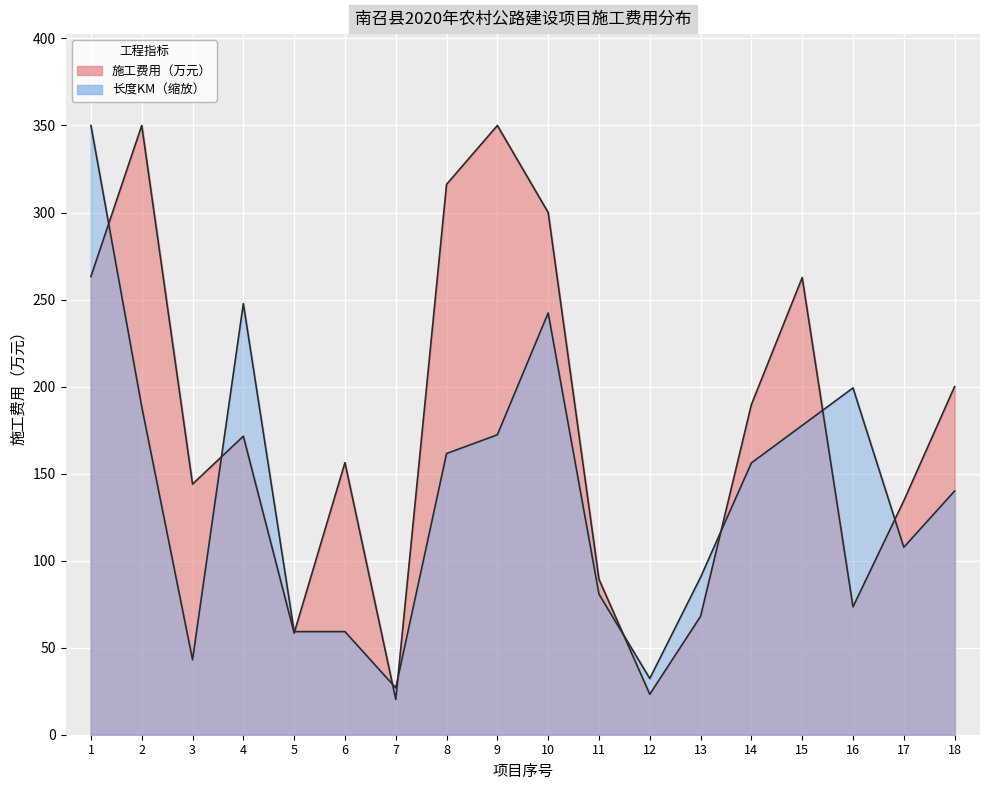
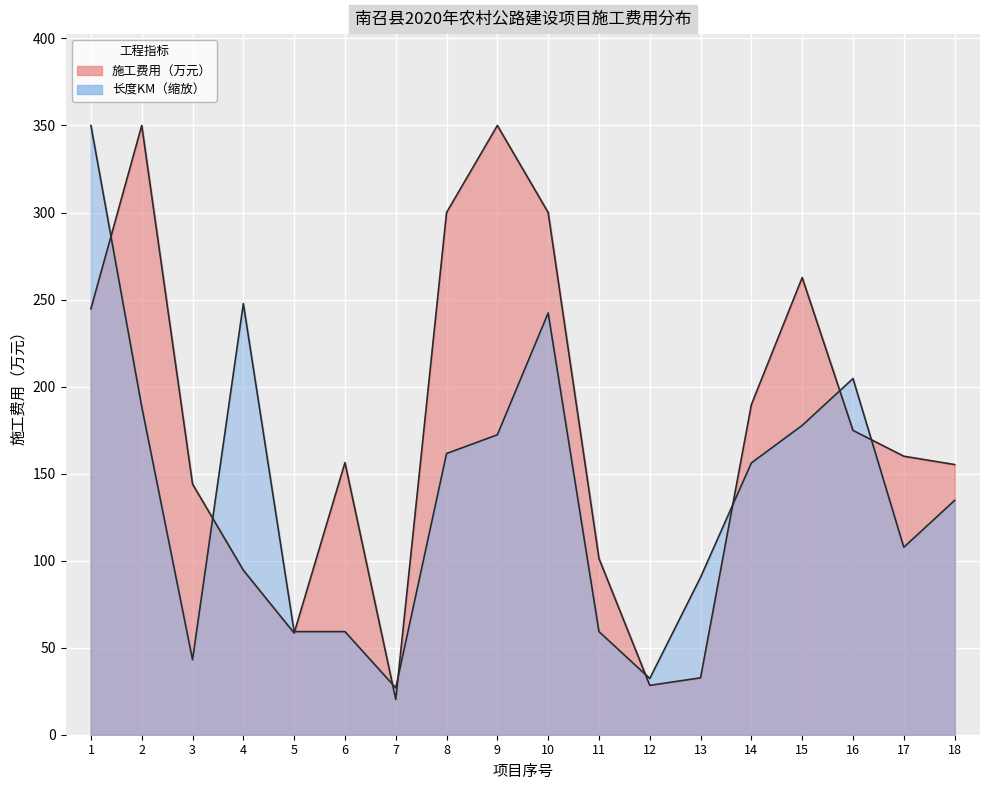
施工费用（万元）, 1: 263 -> 245
施工费用（万元）, 4: 172 -> 95
施工费用（万元）, 8: 316 -> 300
施工费用（万元）, 11: 89 -> 101
长度KM（缩放）, 11: 81 -> 59
施工费用（万元）, 12: 23 -> 28
施工费用（万元）, 13: 68 -> 33
施工费用（万元）, 16: 73 -> 175
长度KM（缩放）, 16: 199 -> 205
施工费用（万元）, 17: 134 -> 160
施工费用（万元）, 18: 200 -> 155
长度KM（缩放）, 18: 140 -> 135
